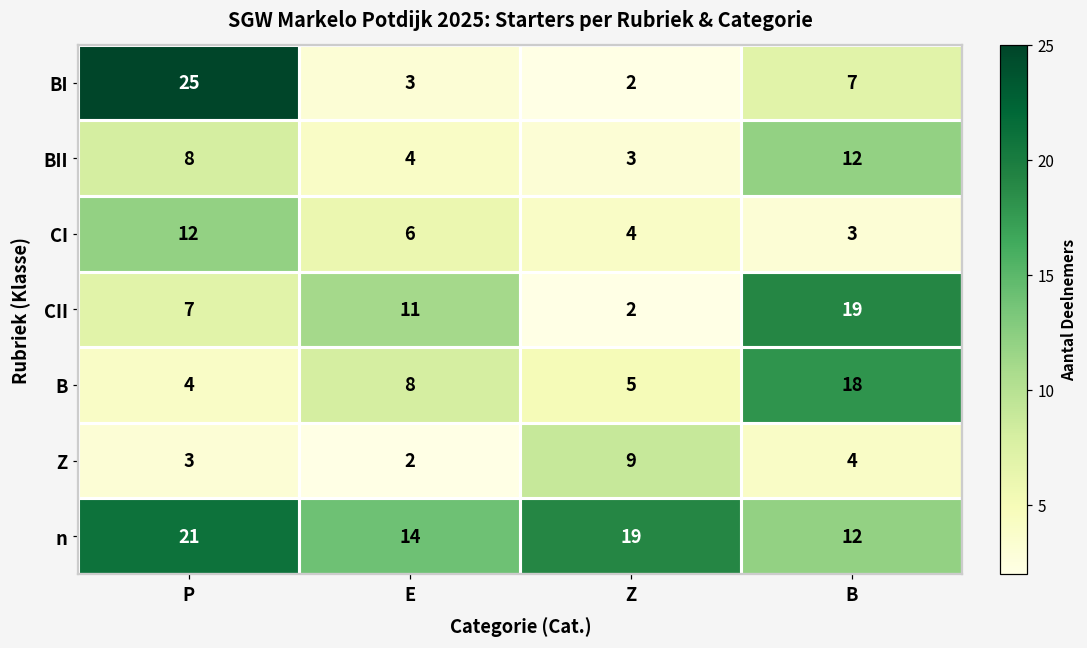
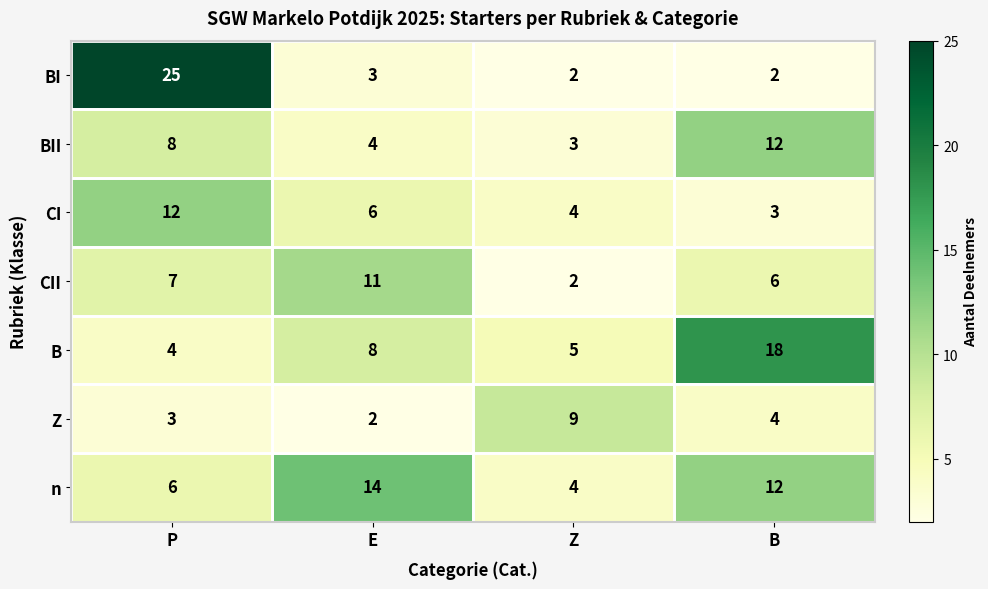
BI, B: 7 -> 2
CII, B: 19 -> 6
n, P: 21 -> 6
n, Z: 19 -> 4
